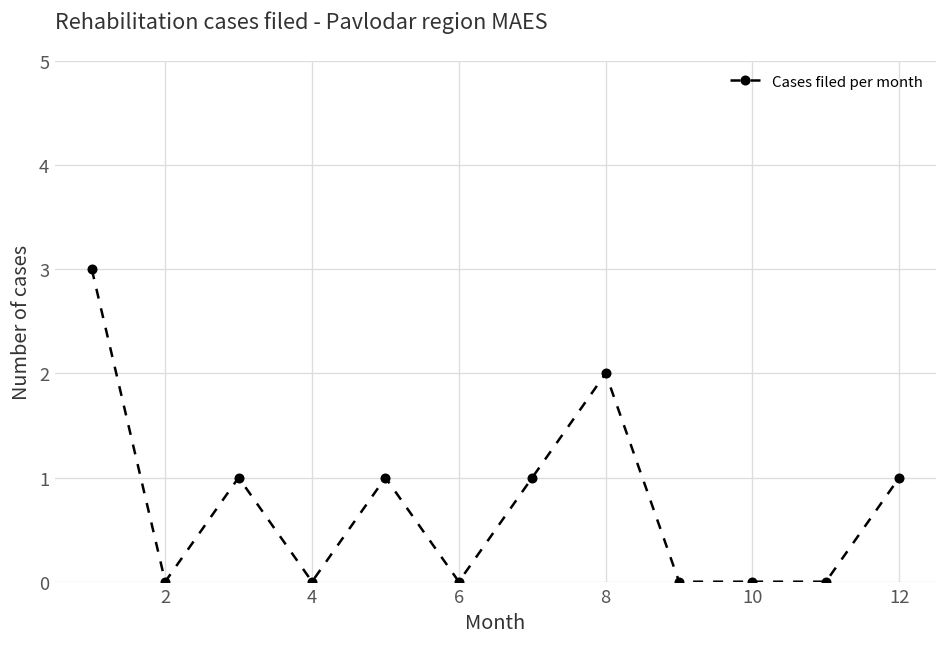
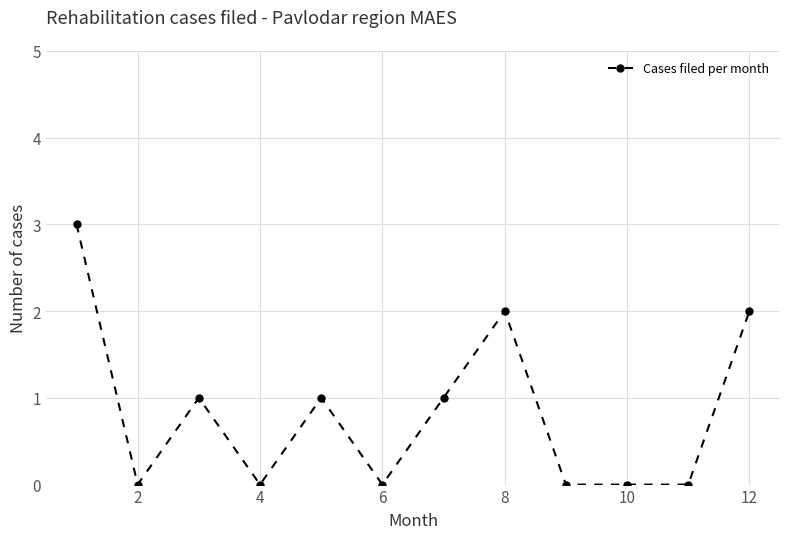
12: 1 -> 2
